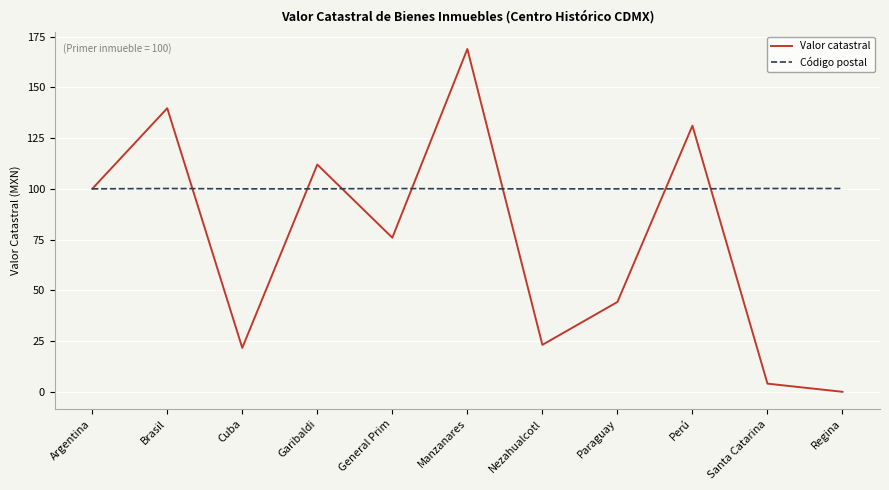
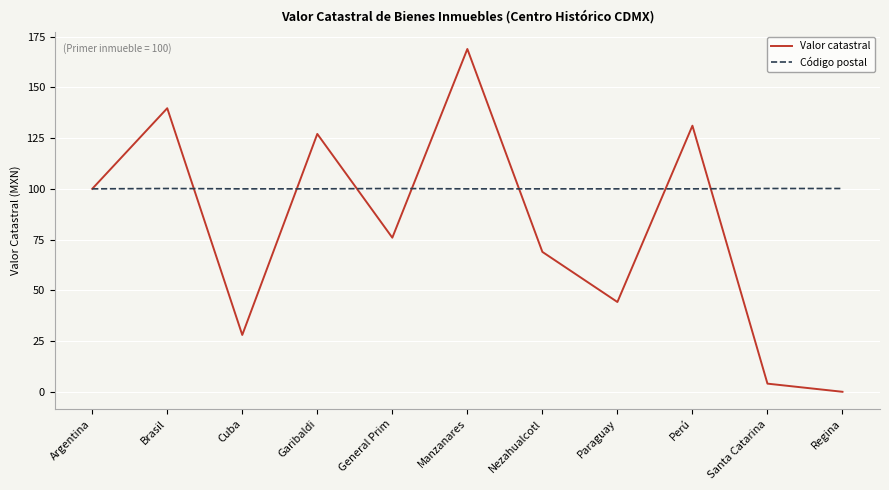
Valor catastral, Cuba: 22 -> 28
Valor catastral, Garibaldi: 112 -> 127
Valor catastral, Nezahualcotl: 23 -> 69
